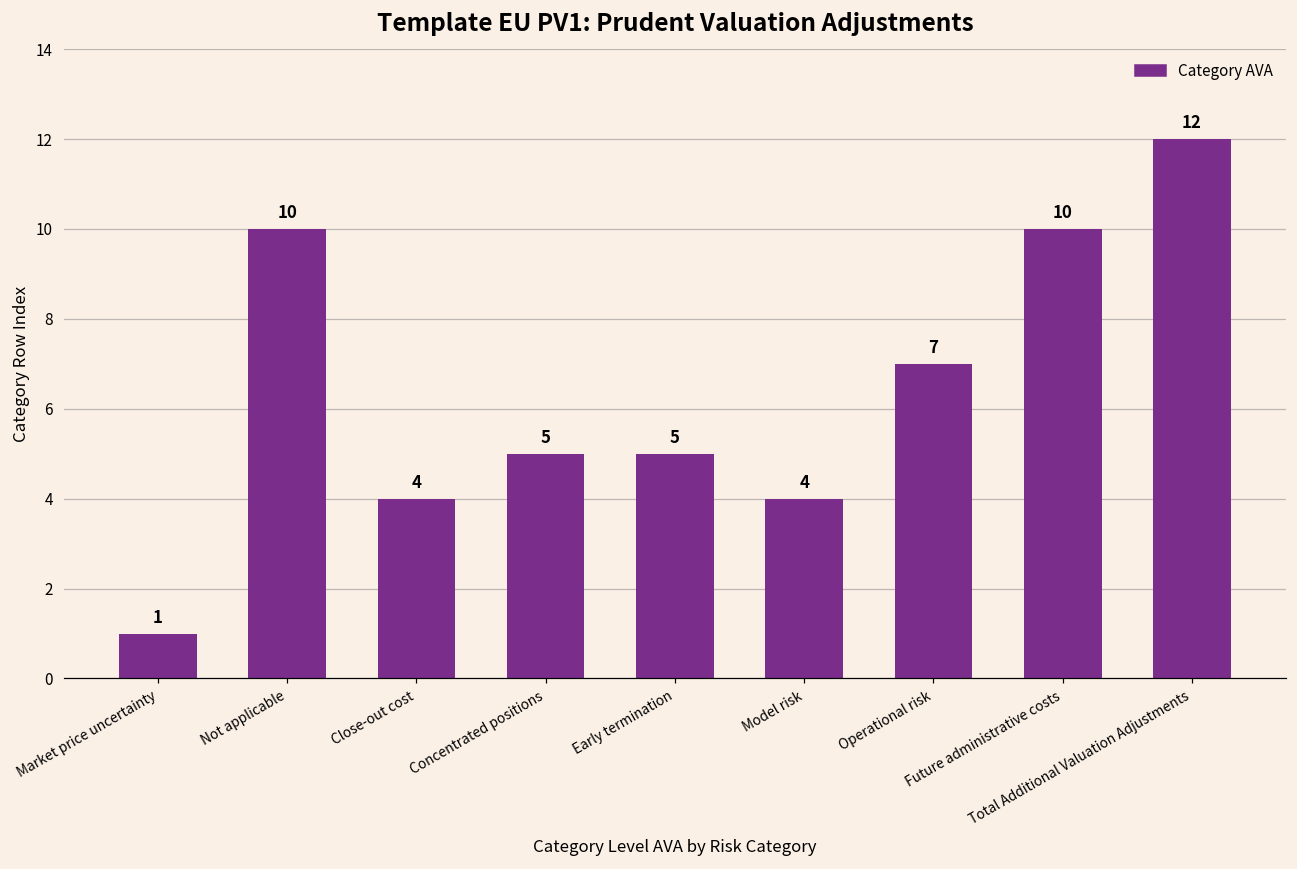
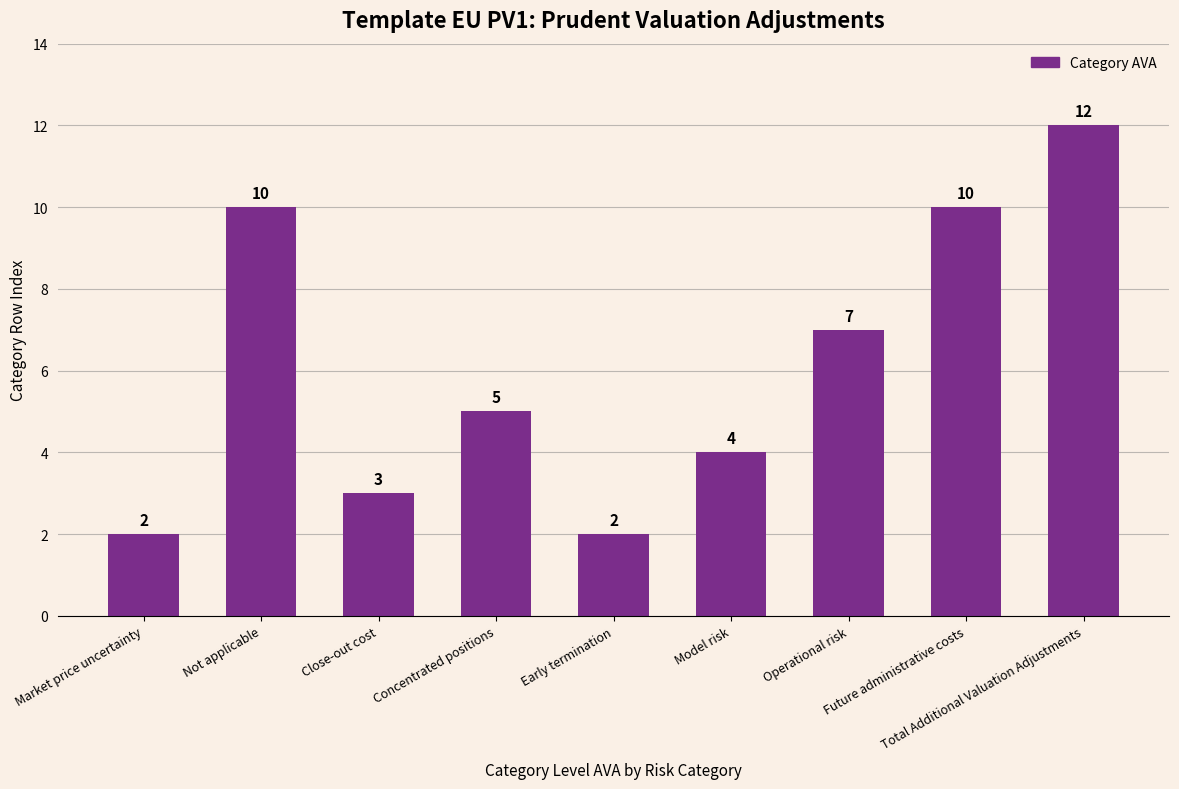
Market price uncertainty: 1 -> 2
Close-out cost: 4 -> 3
Early termination: 5 -> 2
